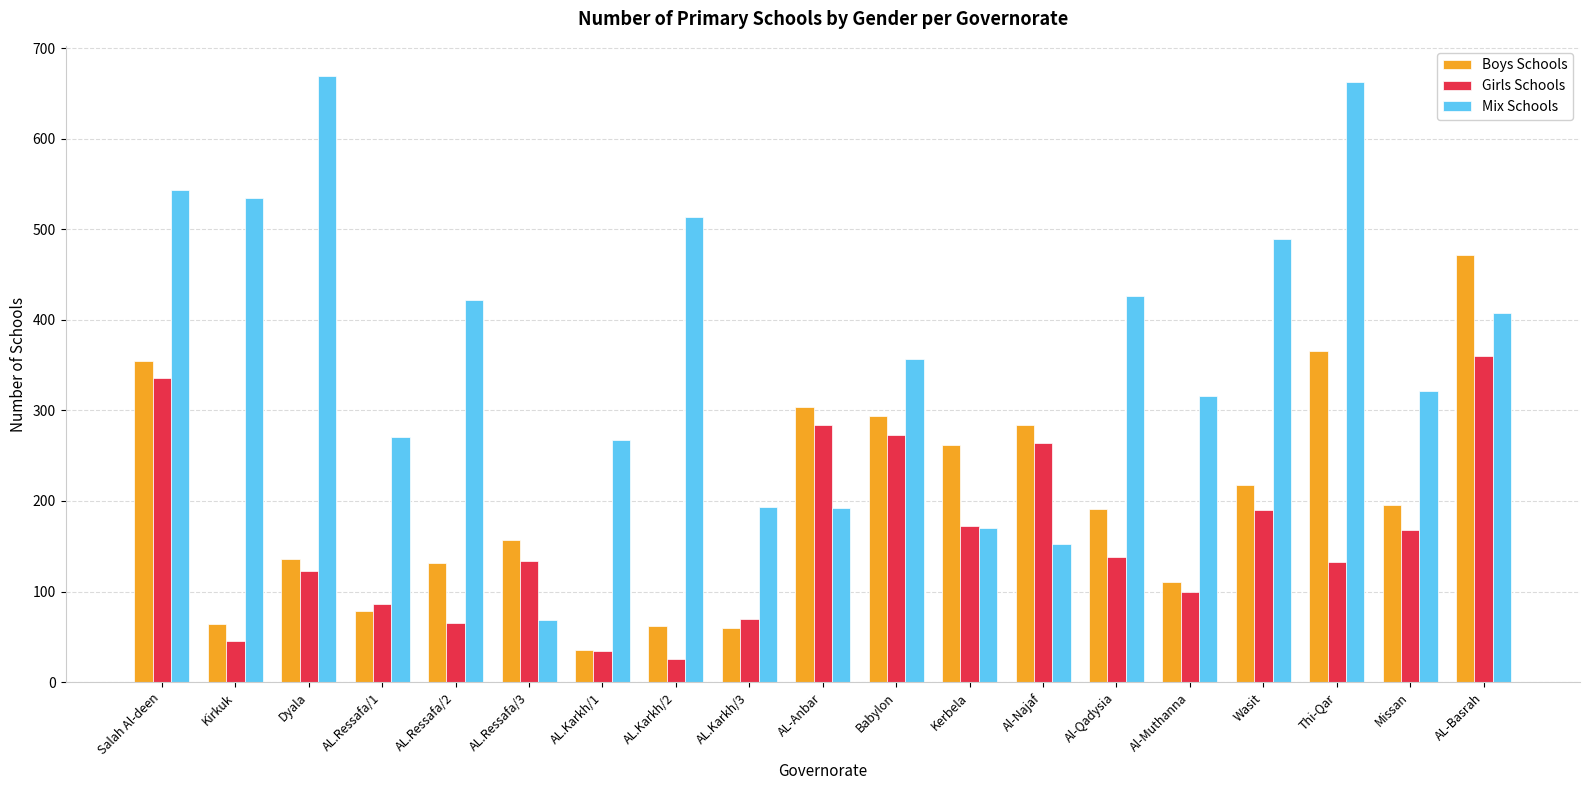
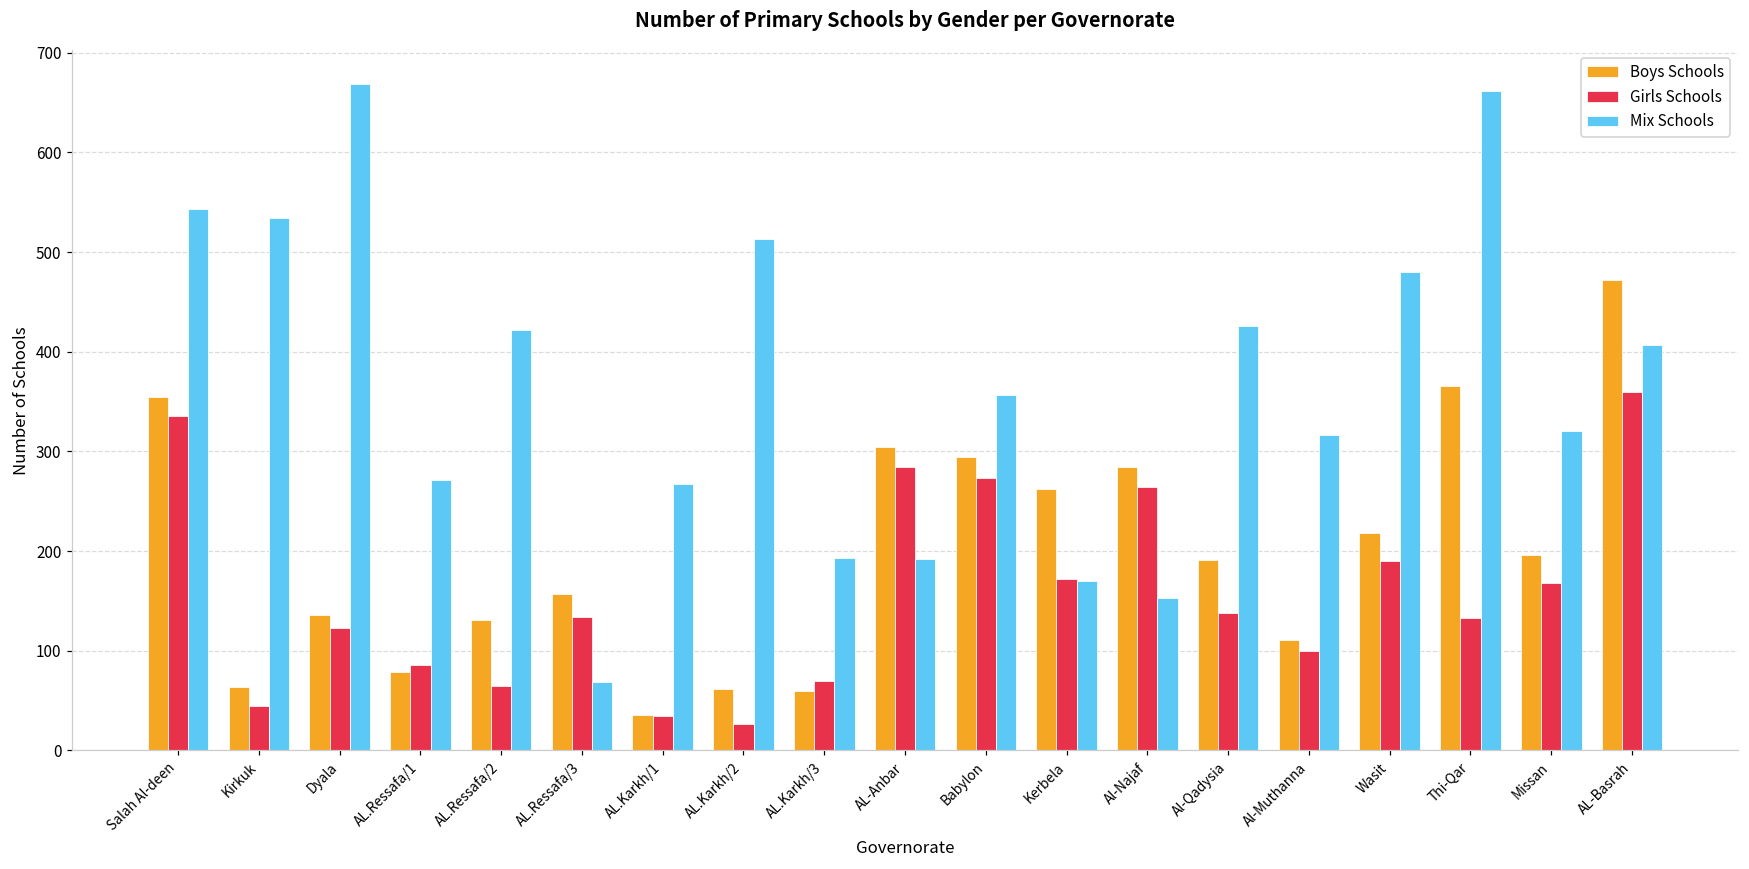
Mix Schools, Wasit: 490 -> 480
